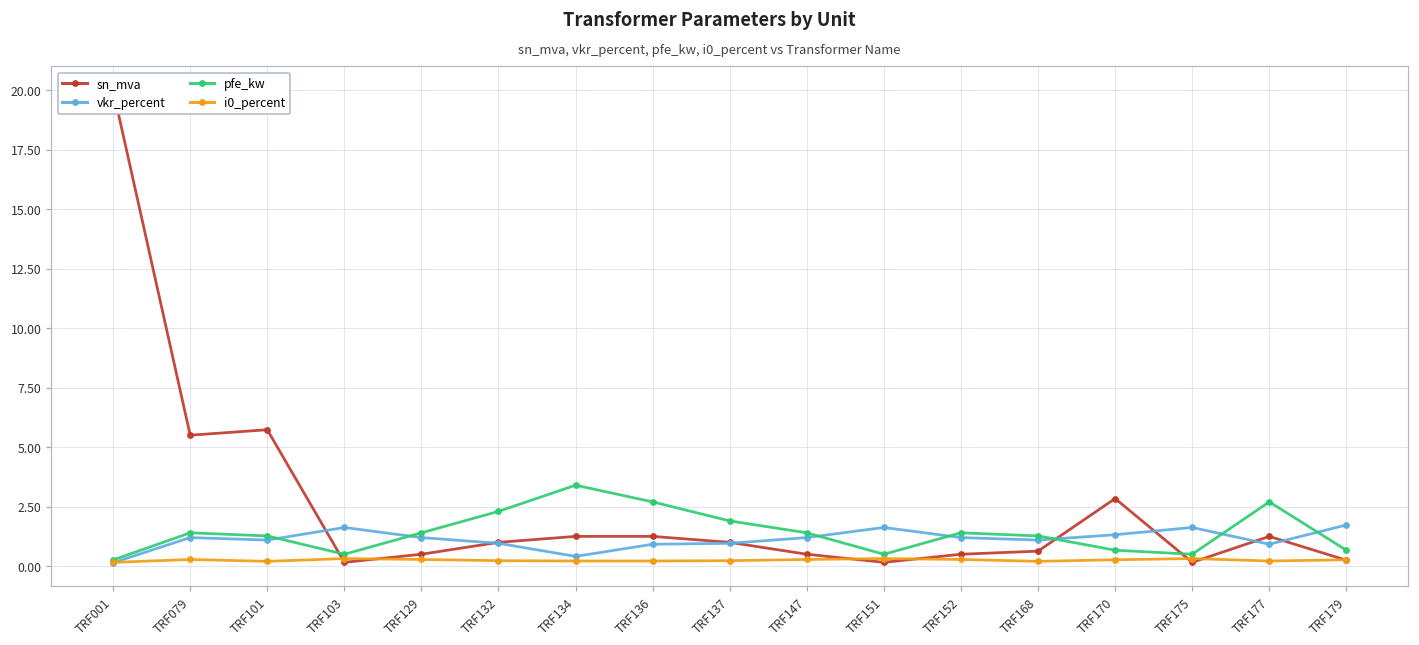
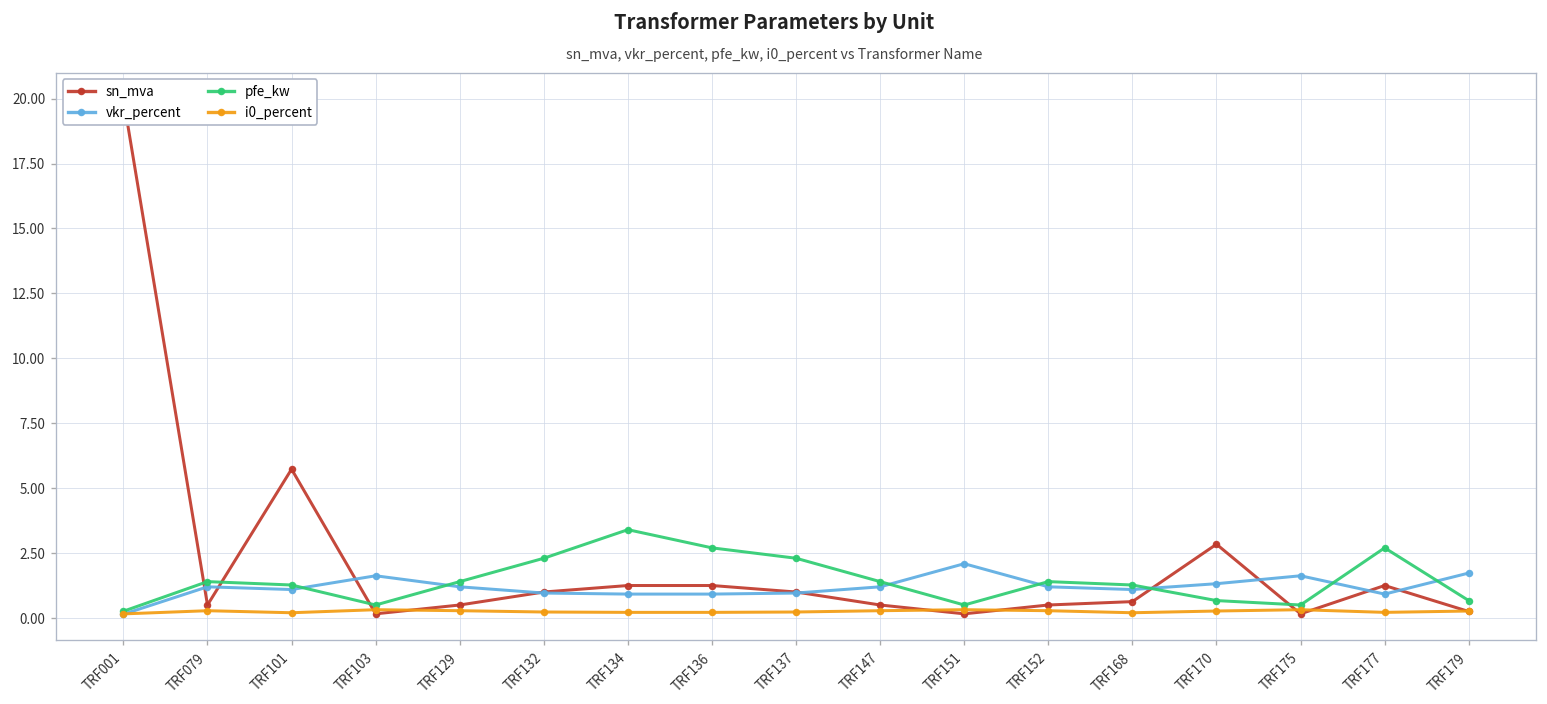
sn_mva, TRF079: 5.5 -> 0.5
vkr_percent, TRF134: 0.4 -> 0.9
pfe_kw, TRF137: 1.9 -> 2.3
vkr_percent, TRF151: 1.6 -> 2.1
